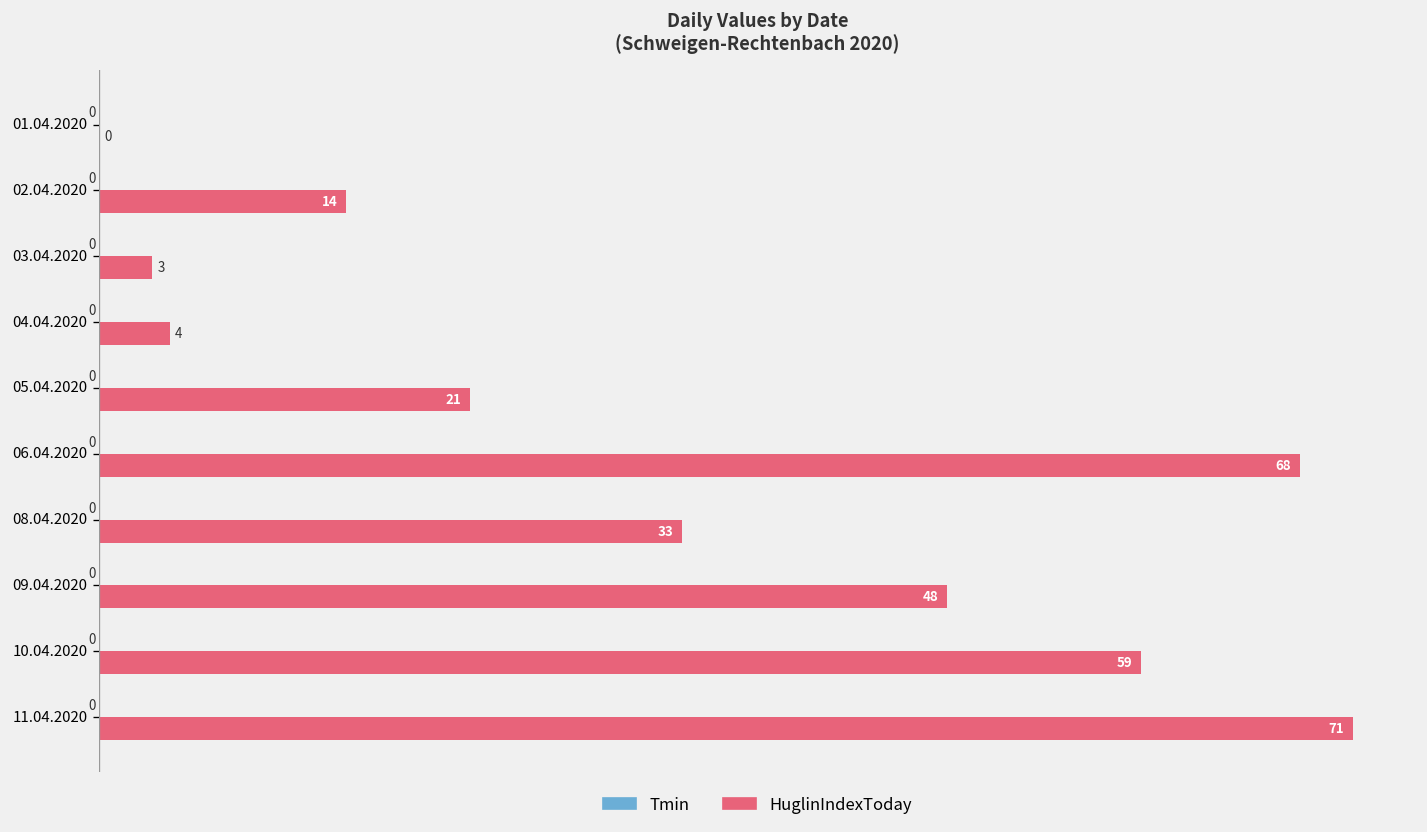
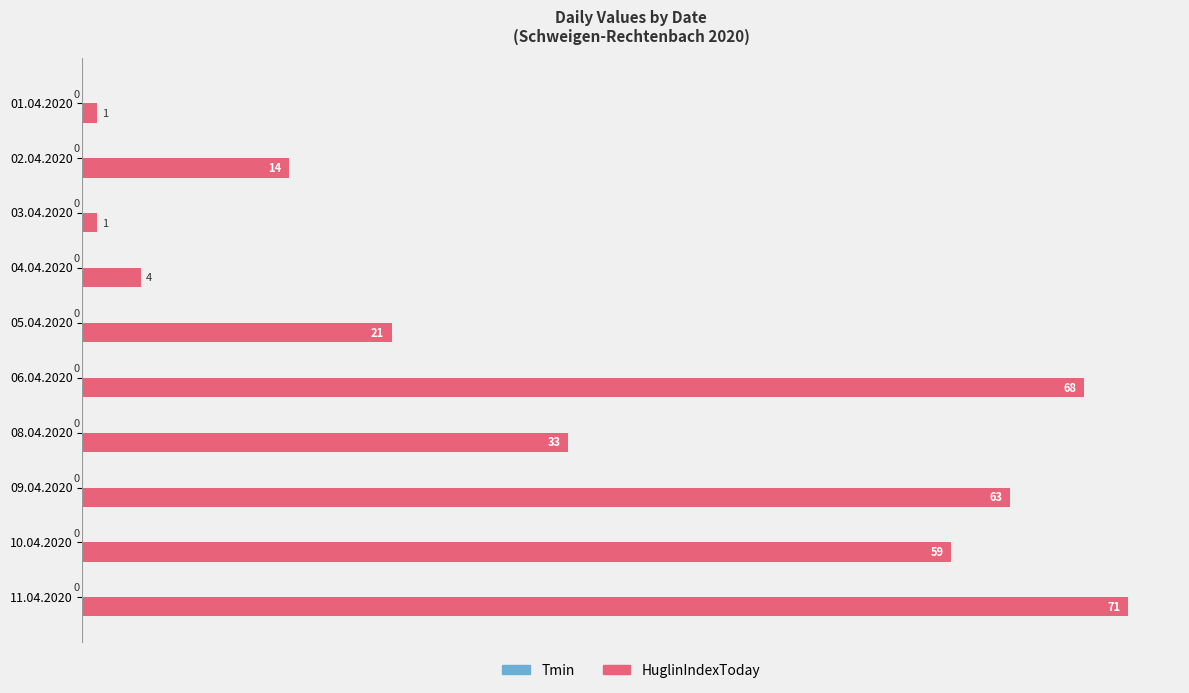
HuglinIndexToday, 01.04.2020: 0 -> 1
HuglinIndexToday, 03.04.2020: 3 -> 1
HuglinIndexToday, 09.04.2020: 48 -> 63
